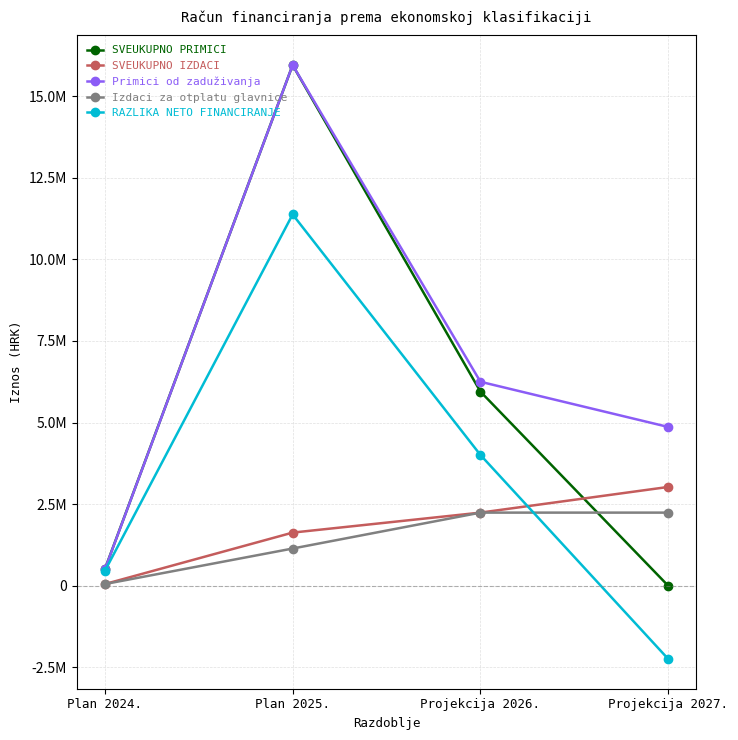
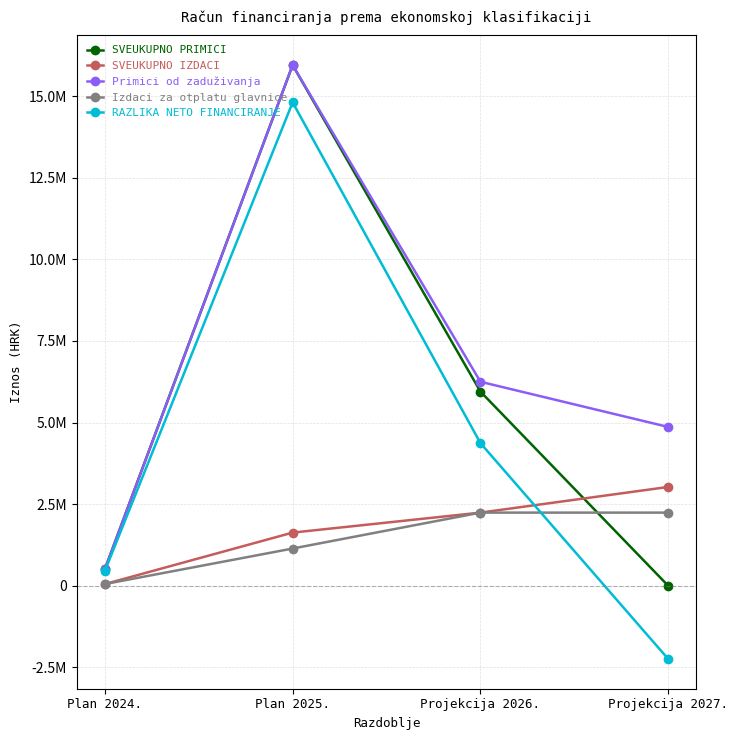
RAZLIKA NETO FINANCIRANJE, Plan 2025.: 11400000 -> 14800000
RAZLIKA NETO FINANCIRANJE, Projekcija 2026.: 4000000 -> 4400000
